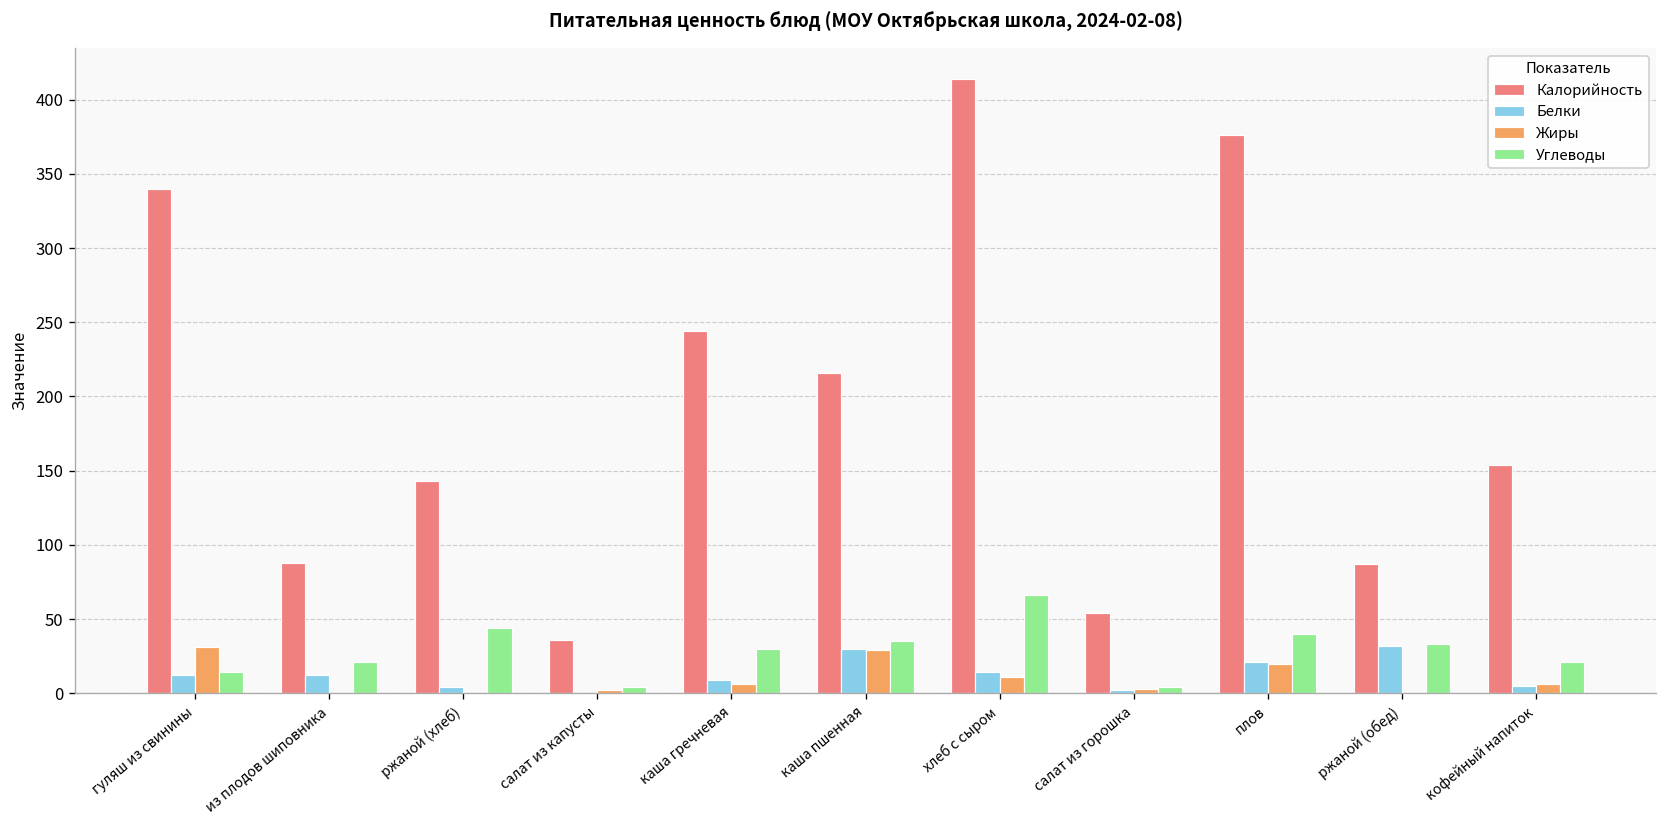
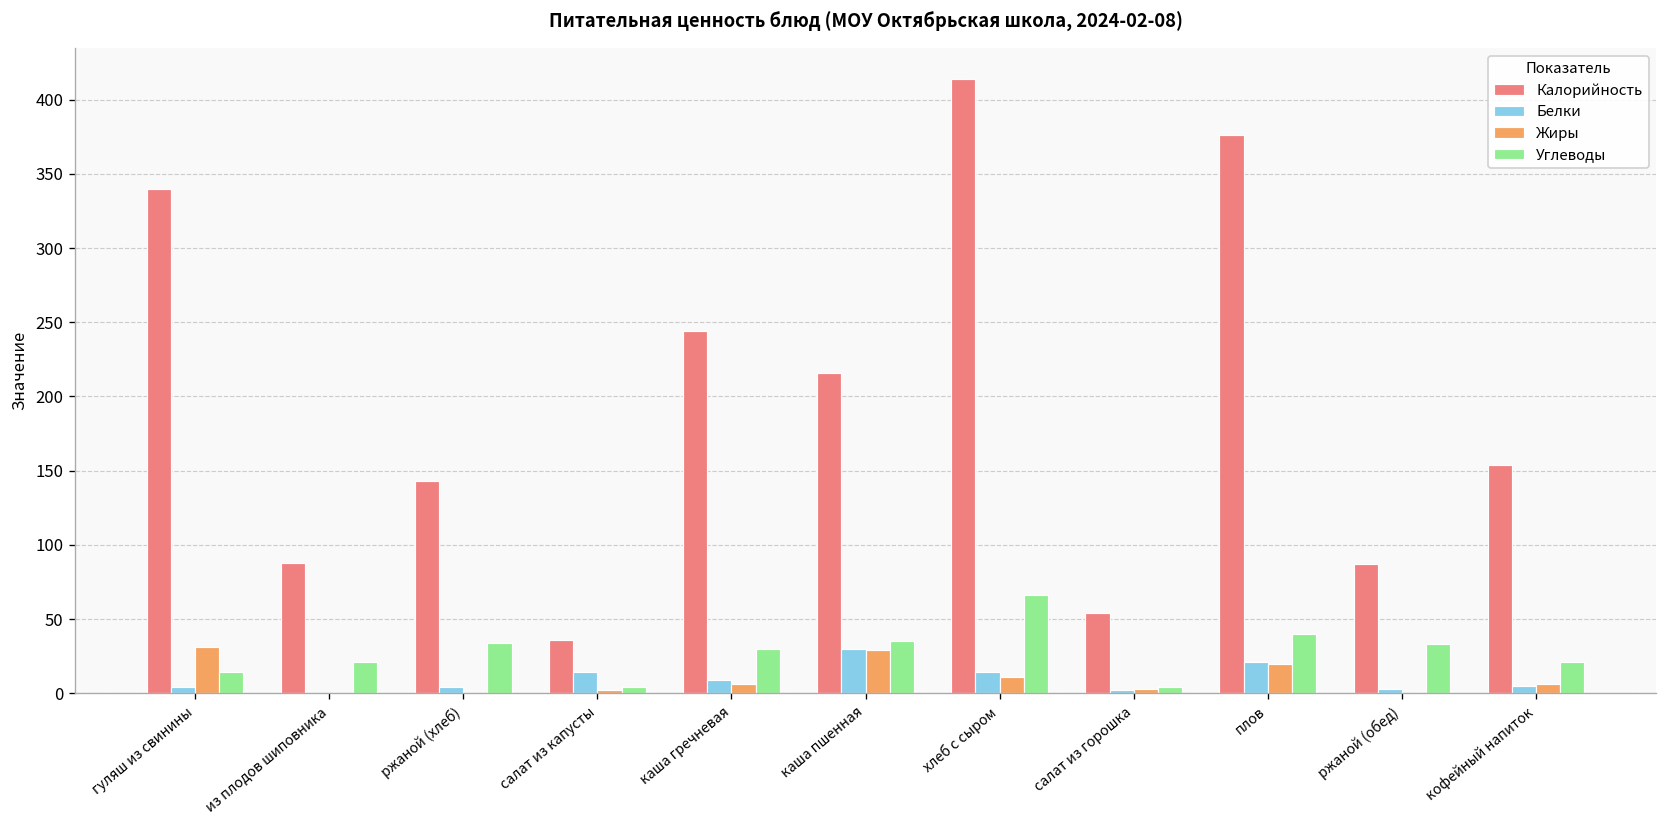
Белки, гуляш из свинины: 12 -> 4
Белки, из плодов шиповника: 12 -> 0
Углеводы, ржаной (хлеб): 44 -> 34
Белки, салат из капусты: 0 -> 14
Белки, ржаной (обед): 32 -> 3
